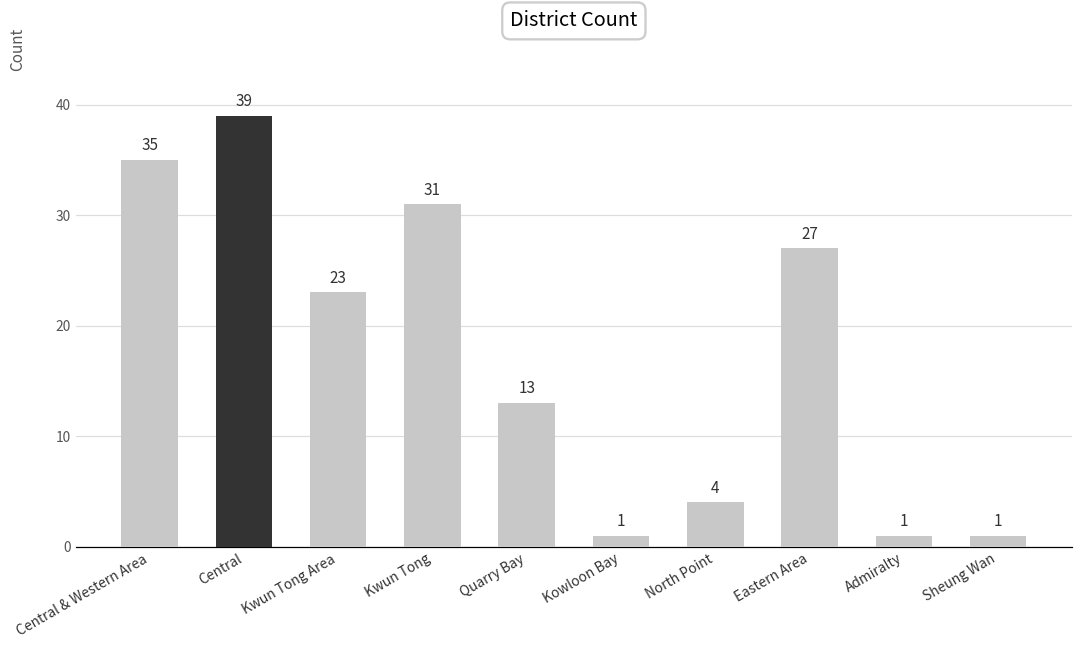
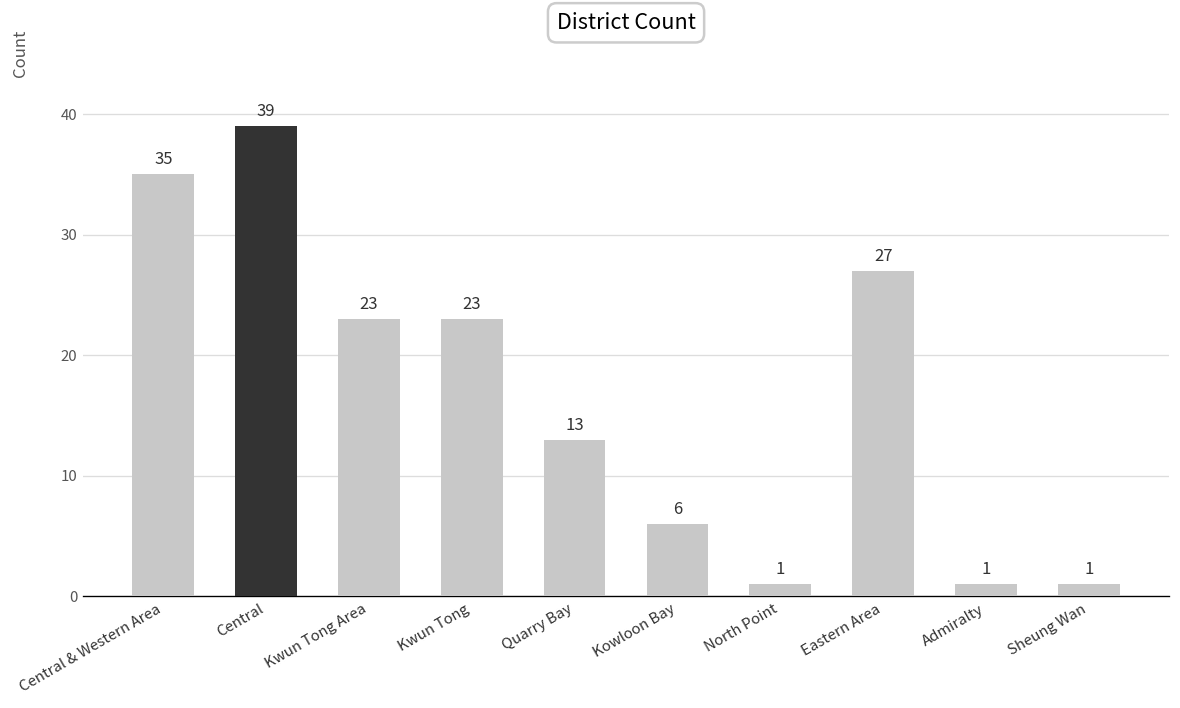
Kwun Tong: 31 -> 23
Kowloon Bay: 1 -> 6
North Point: 4 -> 1
